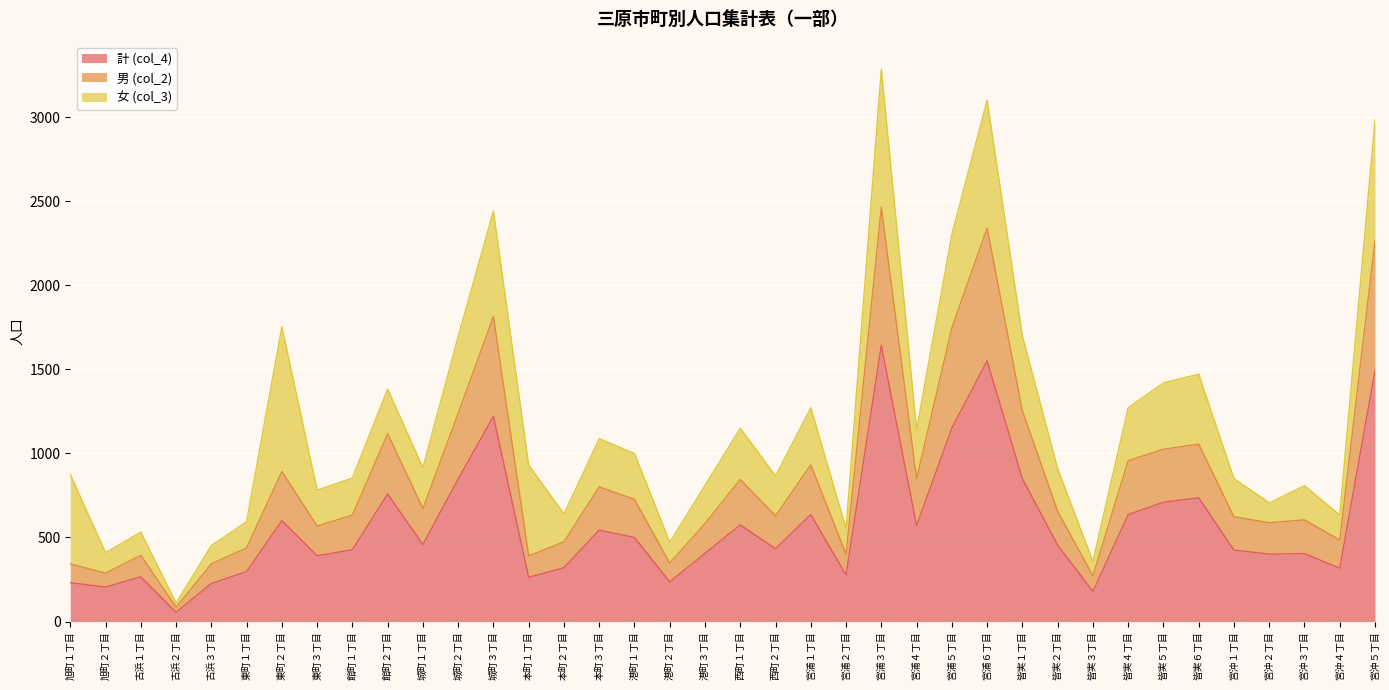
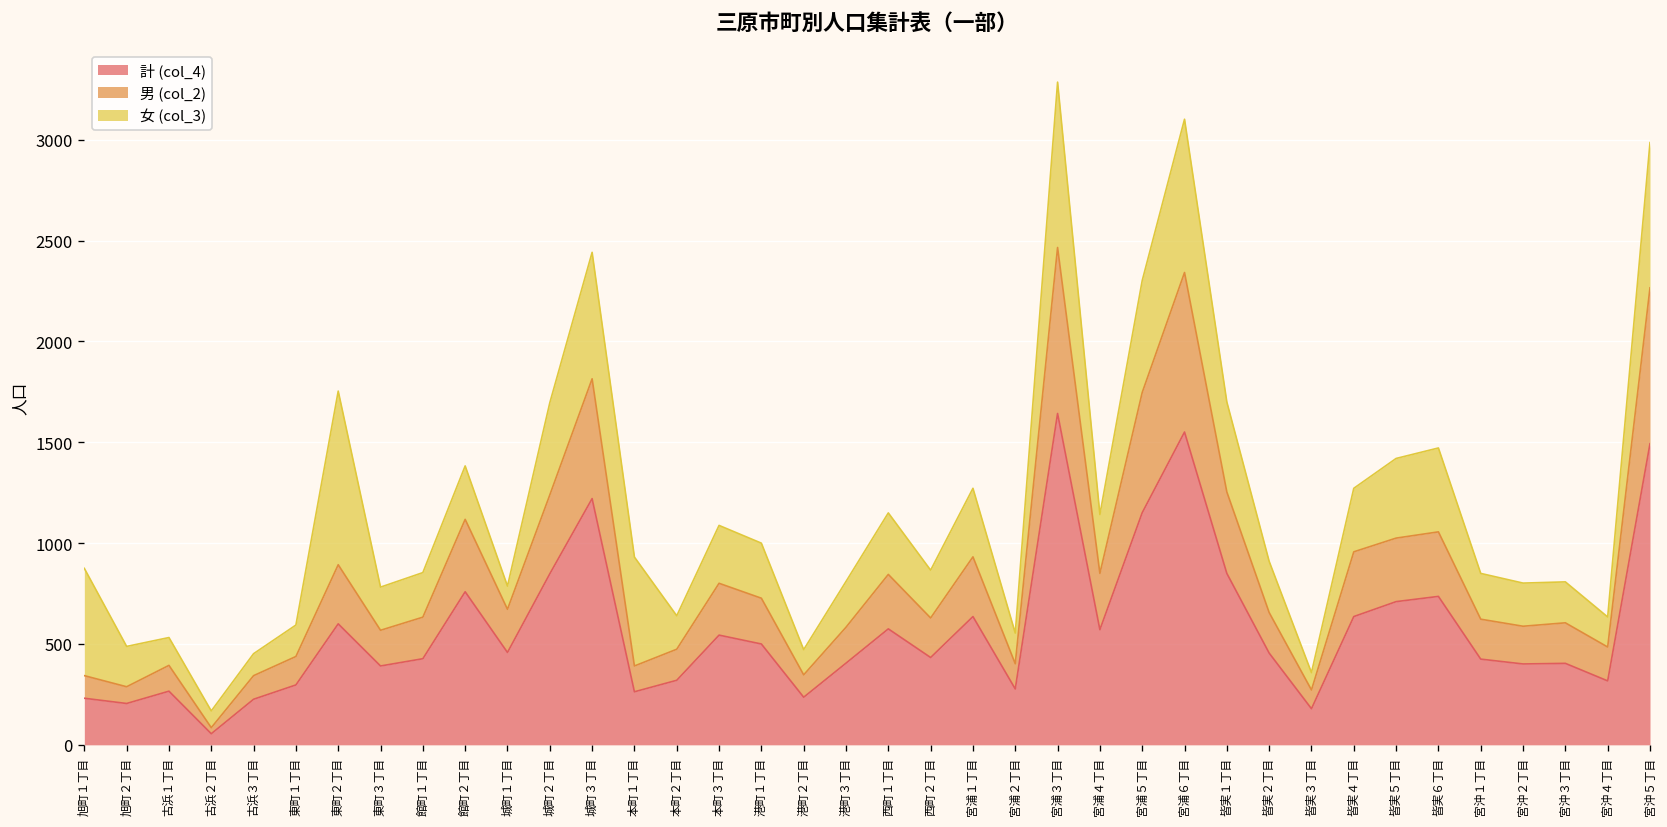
女 (col_3), 旭町２丁目: 120 -> 200
女 (col_3), 古浜２丁目: 30 -> 80
女 (col_3), 城町１丁目: 240 -> 120
女 (col_3), 宮沖２丁目: 120 -> 210
